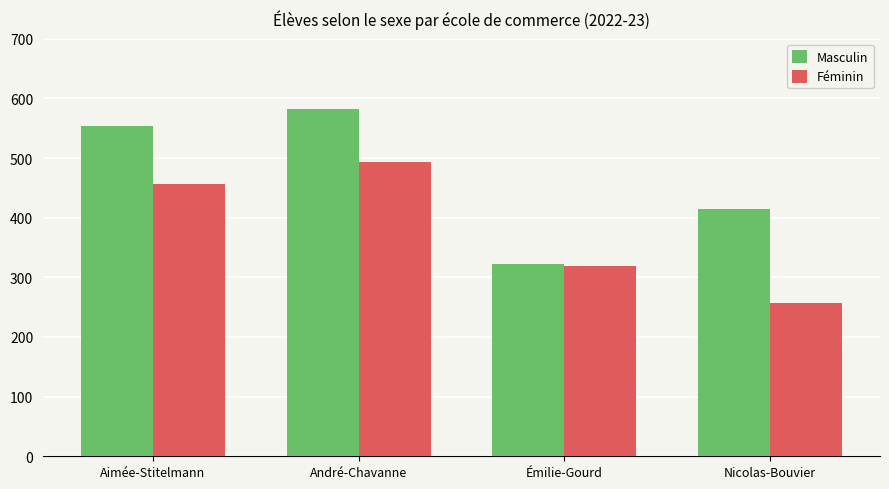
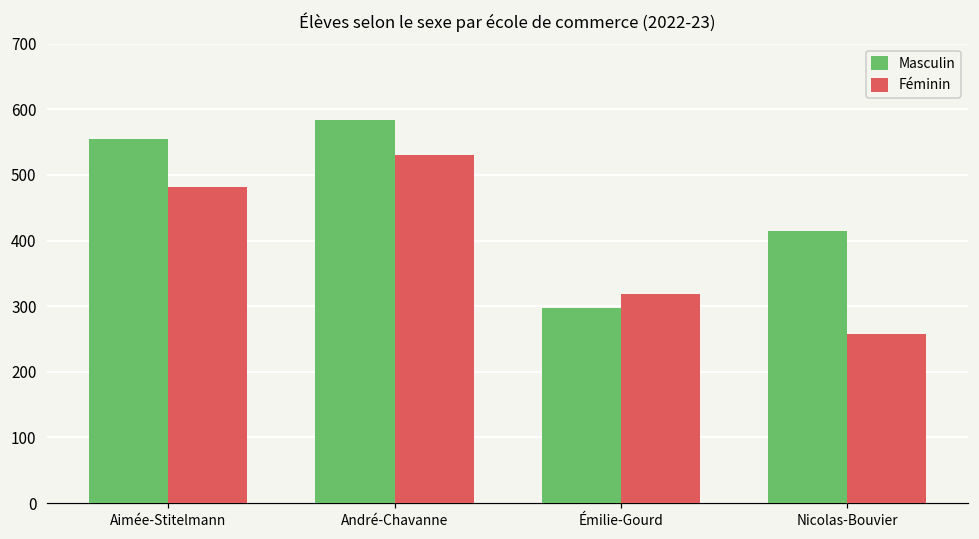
Féminin, Aimée-Stitelmann: 460 -> 480
Féminin, André-Chavanne: 490 -> 530
Masculin, Émilie-Gourd: 320 -> 300
